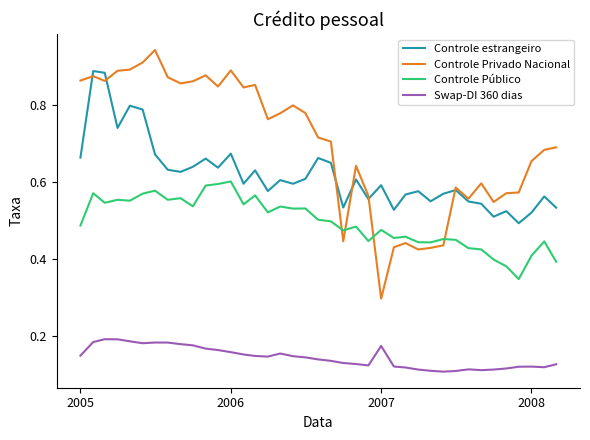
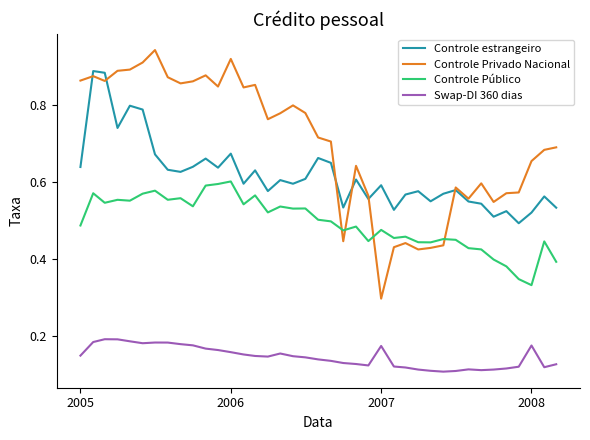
Controle estrangeiro, 2005: 0.66 -> 0.64
Controle Privado Nacional, 2006: 0.89 -> 0.92
Controle Público, 2008: 0.41 -> 0.33
Swap-DI 360 dias, 2008: 0.12 -> 0.18
